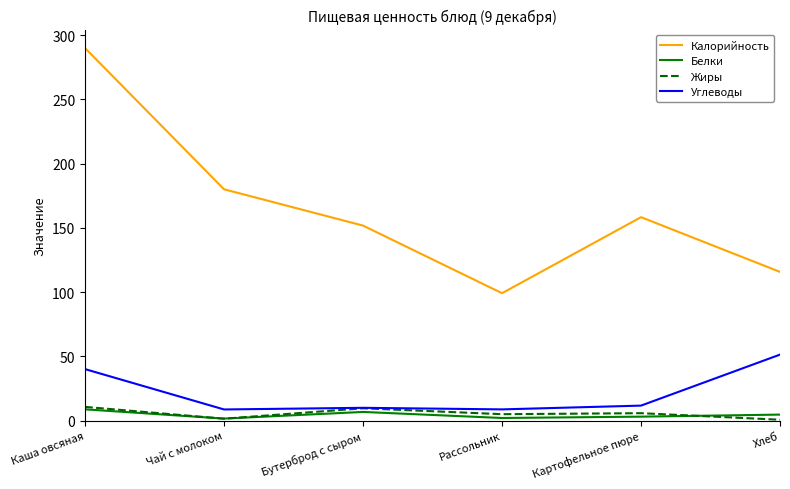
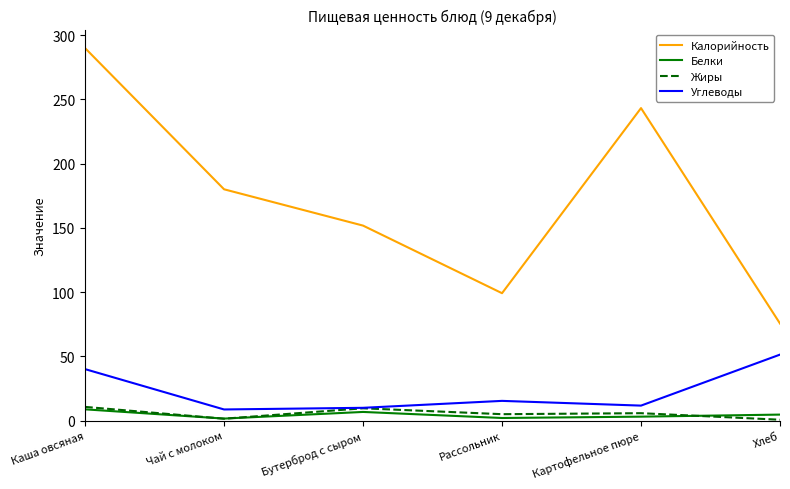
Углеводы, Рассольник: 9 -> 15
Калорийность, Картофельное пюре: 158 -> 243
Калорийность, Хлеб: 116 -> 76
